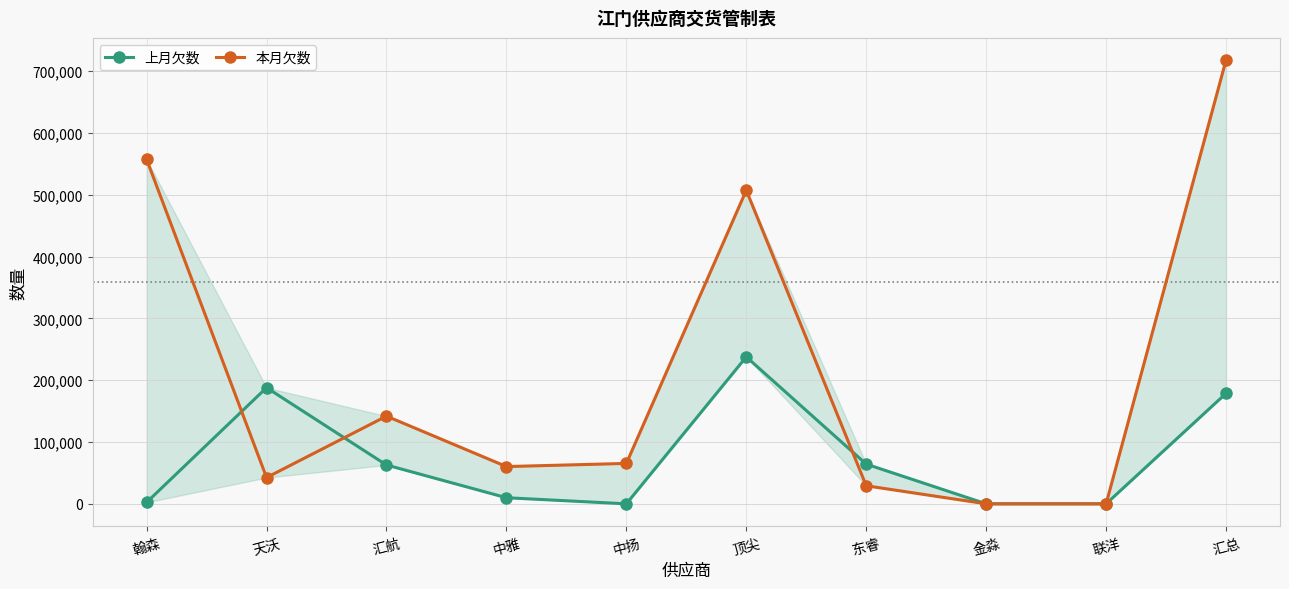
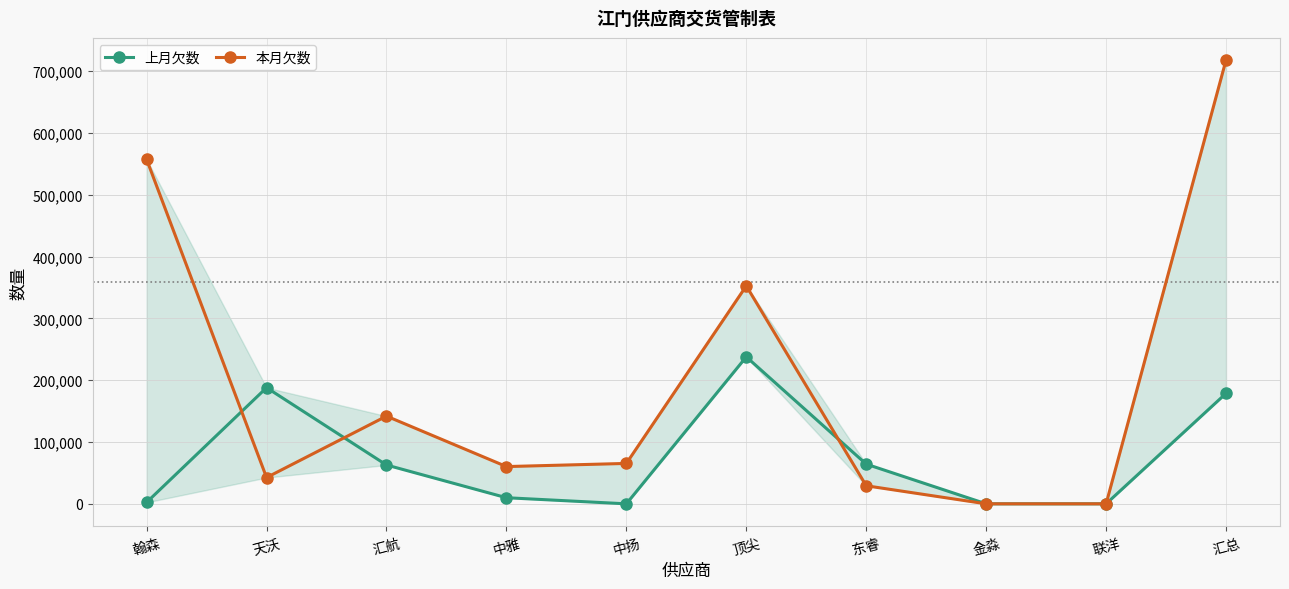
本月欠数, 顶尖: 510,000 -> 350,000
